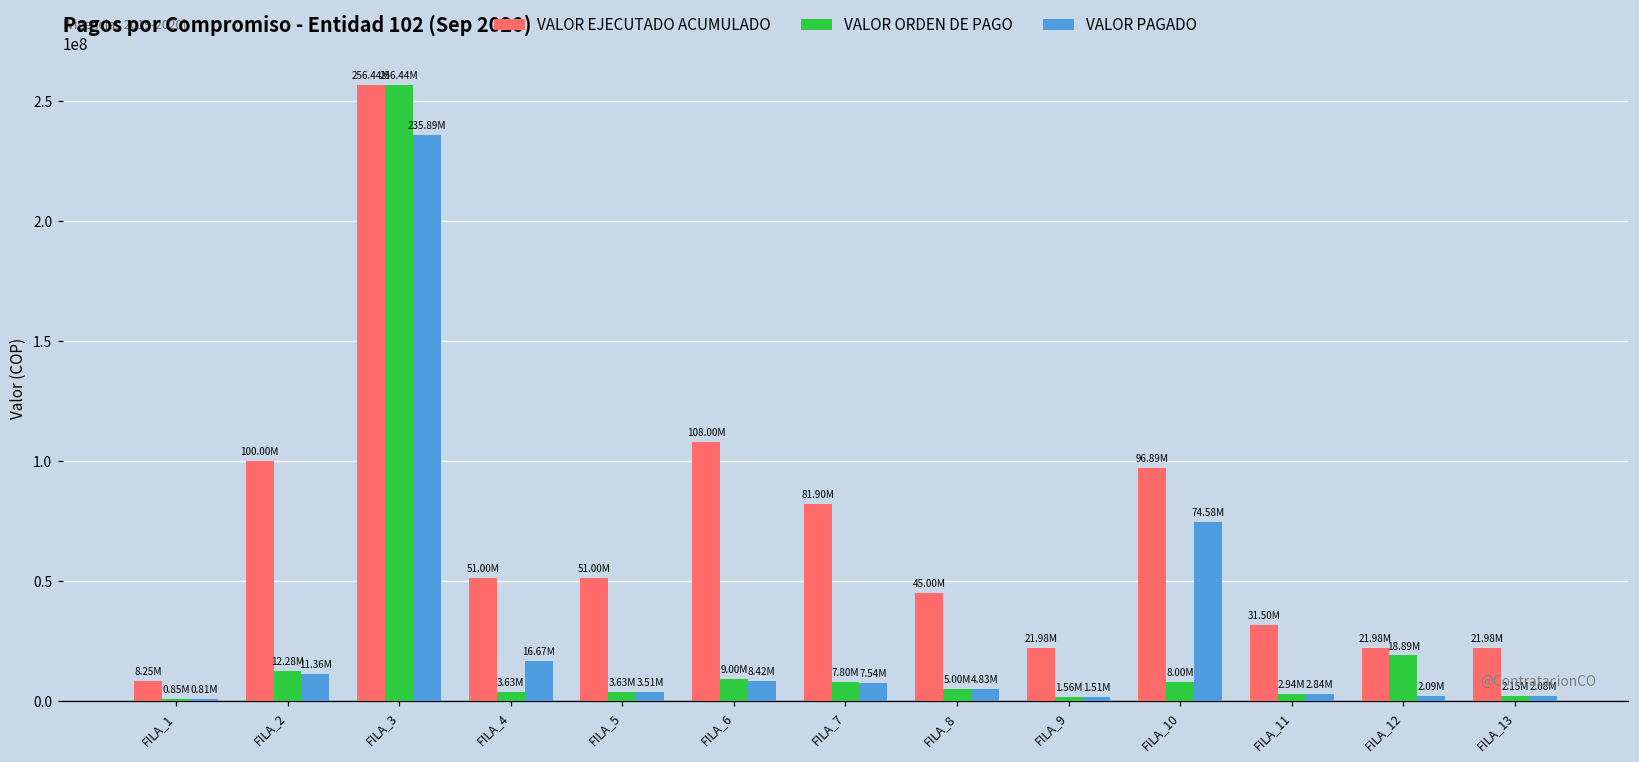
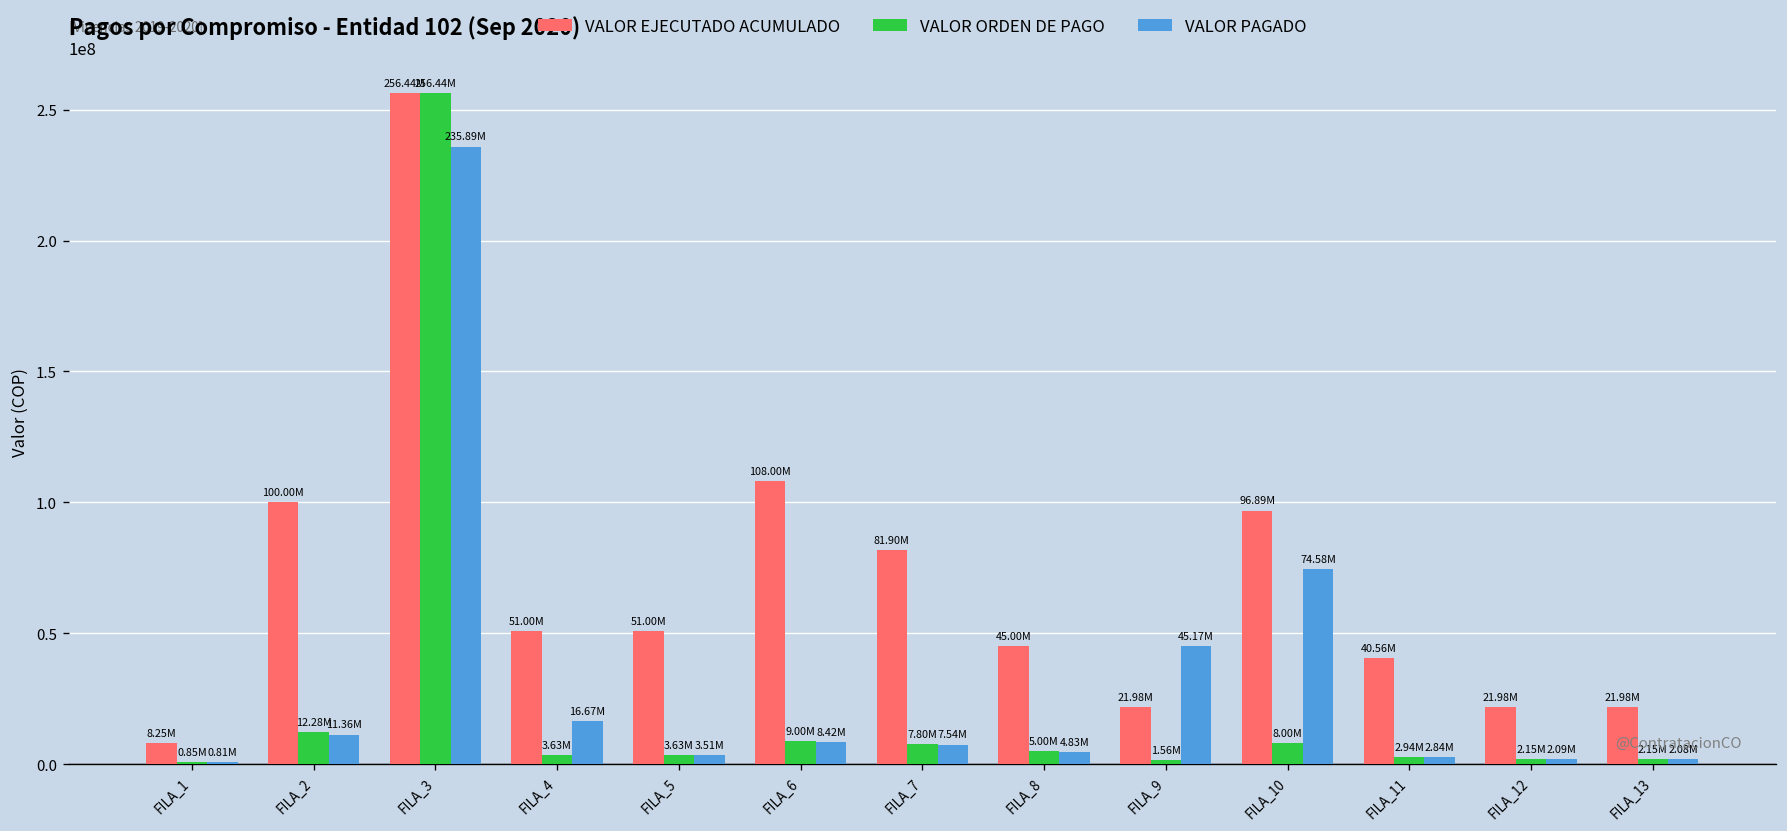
VALOR PAGADO, FILA_9: 1.51M -> 45.17M
VALOR EJECUTADO ACUMULADO, FILA_11: 31.50M -> 40.56M
VALOR ORDEN DE PAGO, FILA_12: 18.89M -> 2.15M
